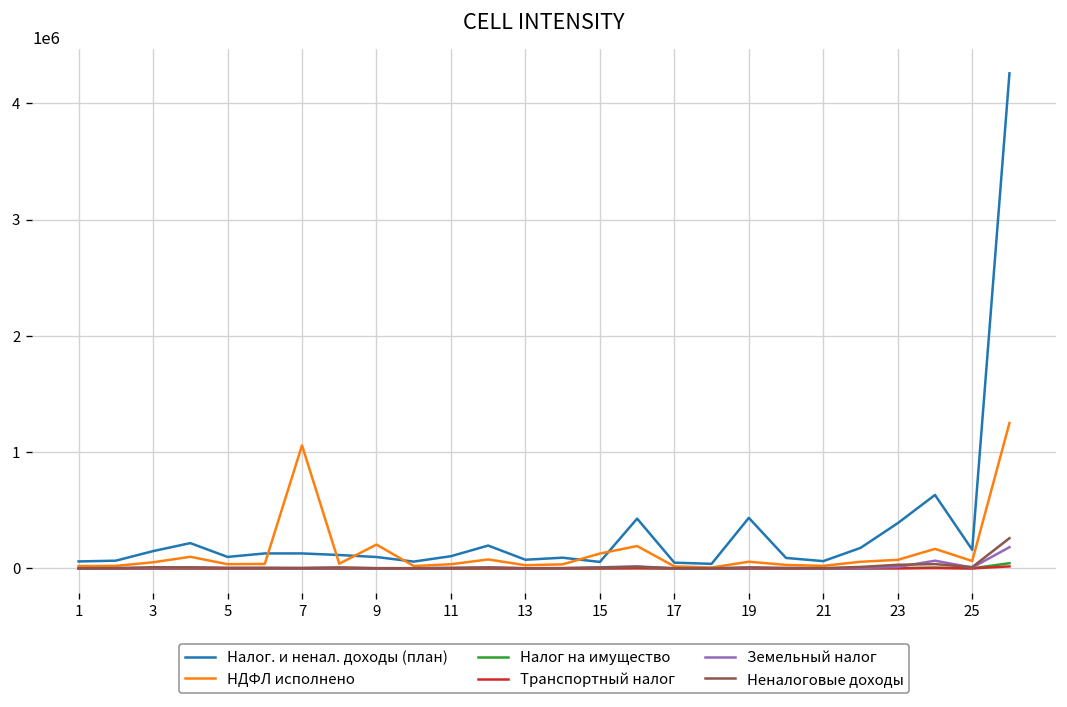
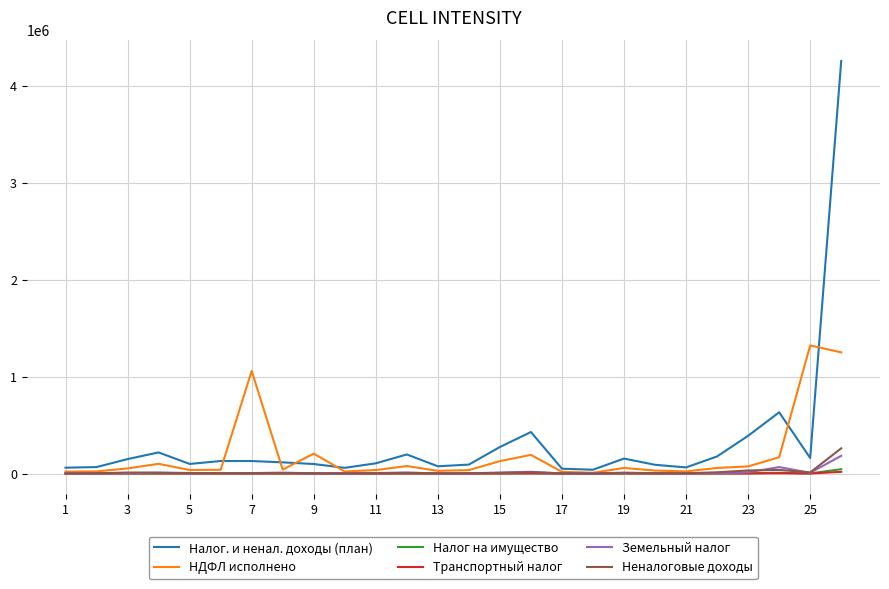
Налог. и ненал. доходы (план), 15: 100000 -> 300000
Налог. и ненал. доходы (план), 19: 400000 -> 200000
НДФЛ исполнено, 25: 100000 -> 1300000
